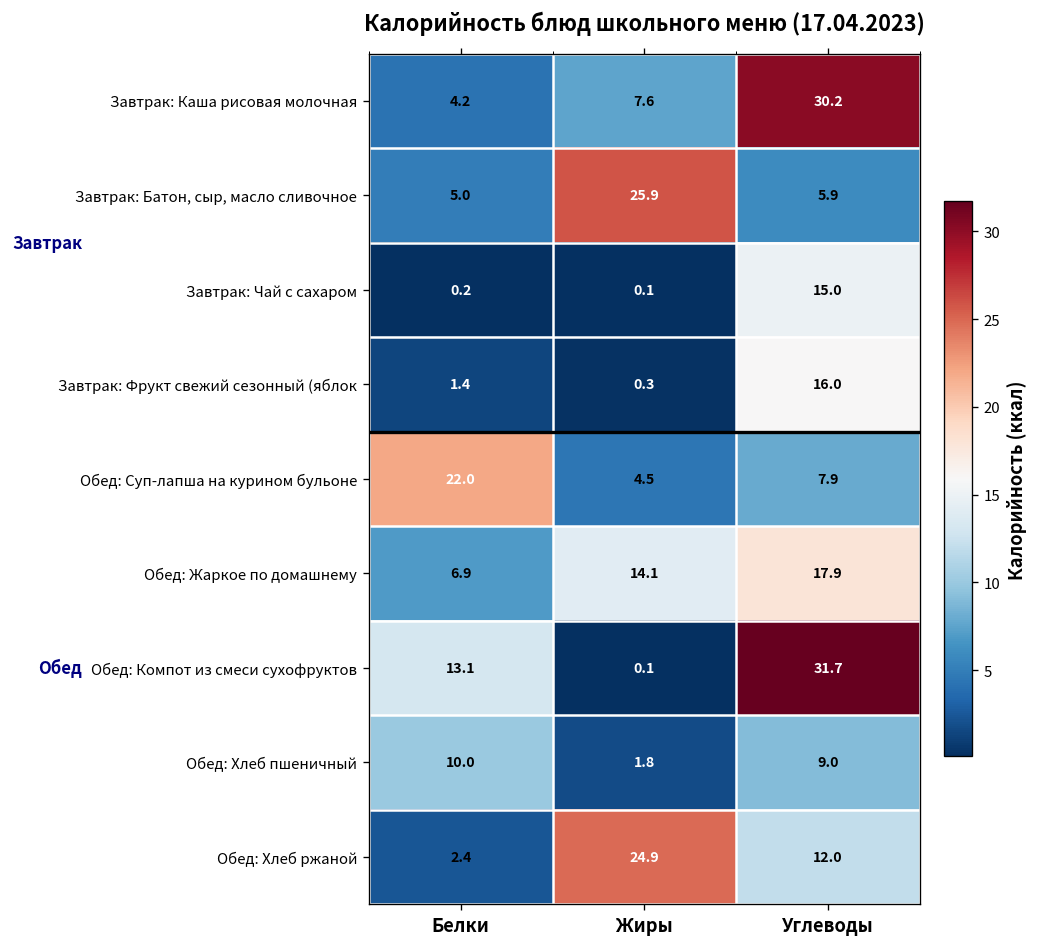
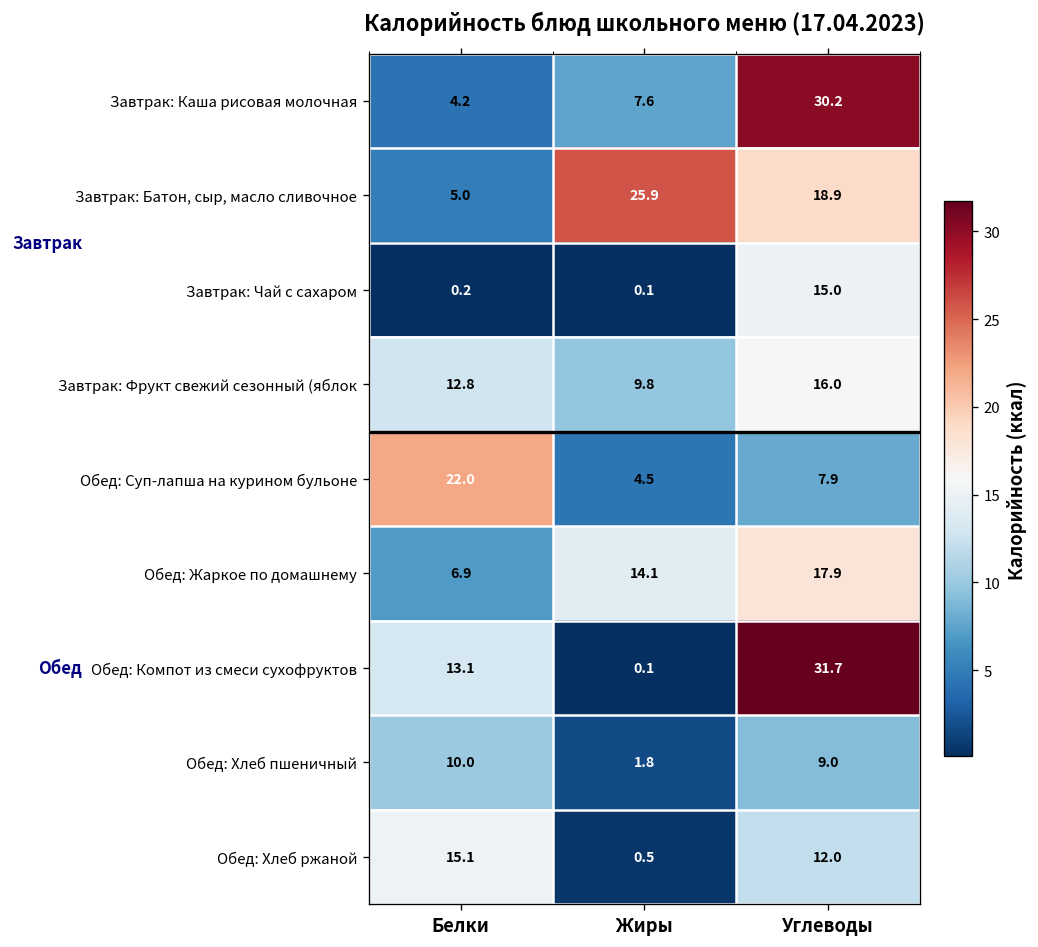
Завтрак: Батон, сыр, масло сливочное, Углеводы: 5.9 -> 18.9
Завтрак: Фрукт свежий сезонный (яблок, Белки: 1.4 -> 12.8
Завтрак: Фрукт свежий сезонный (яблок, Жиры: 0.3 -> 9.8
Обед: Хлеб ржаной, Белки: 2.4 -> 15.1
Обед: Хлеб ржаной, Жиры: 24.9 -> 0.5
